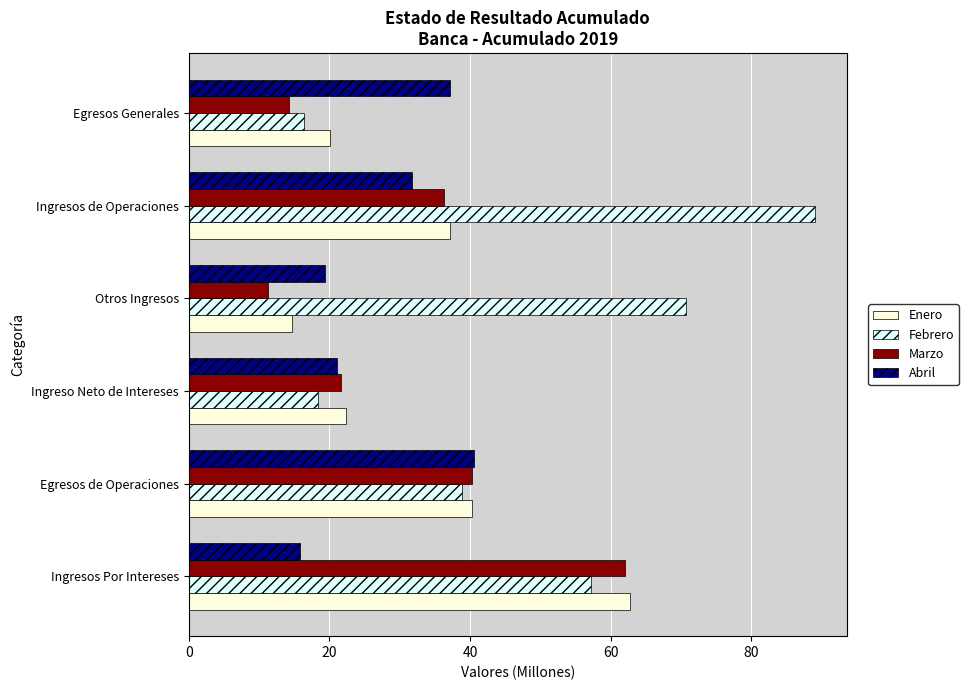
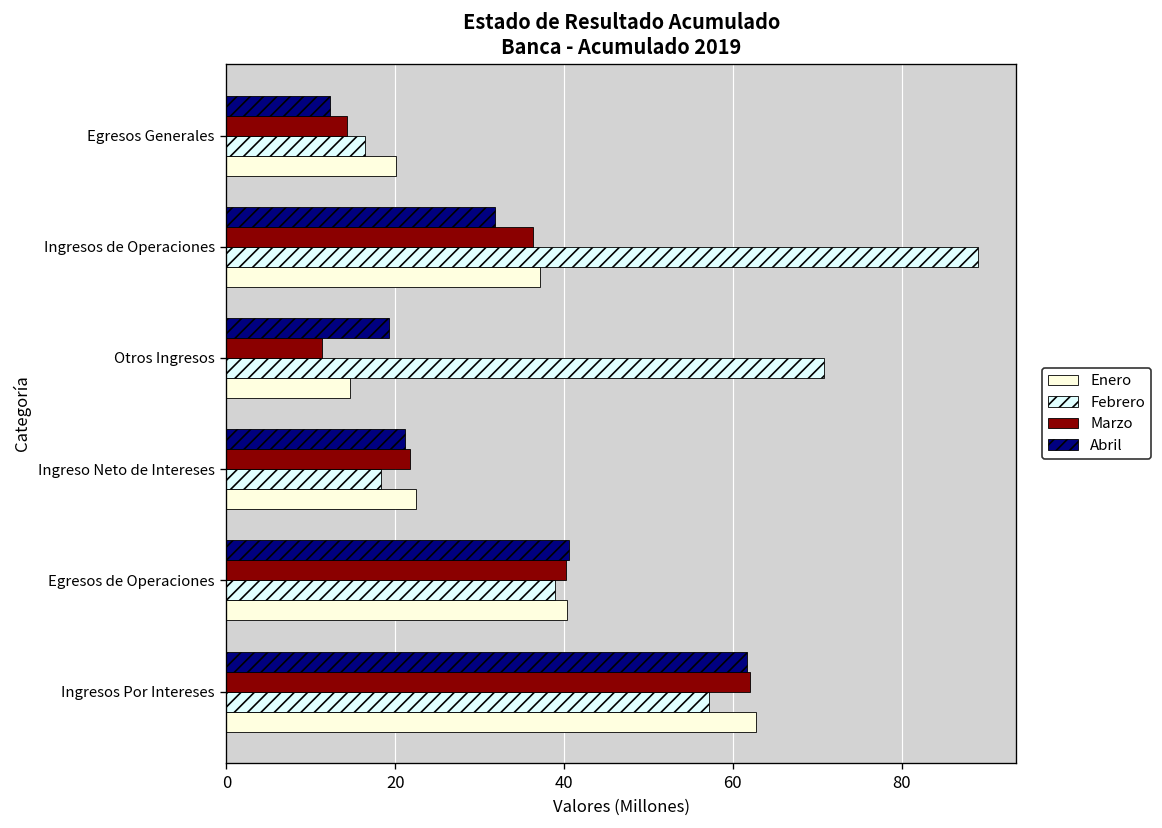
Abril, Egresos Generales: 37 -> 12
Abril, Ingresos Por Intereses: 16 -> 62
